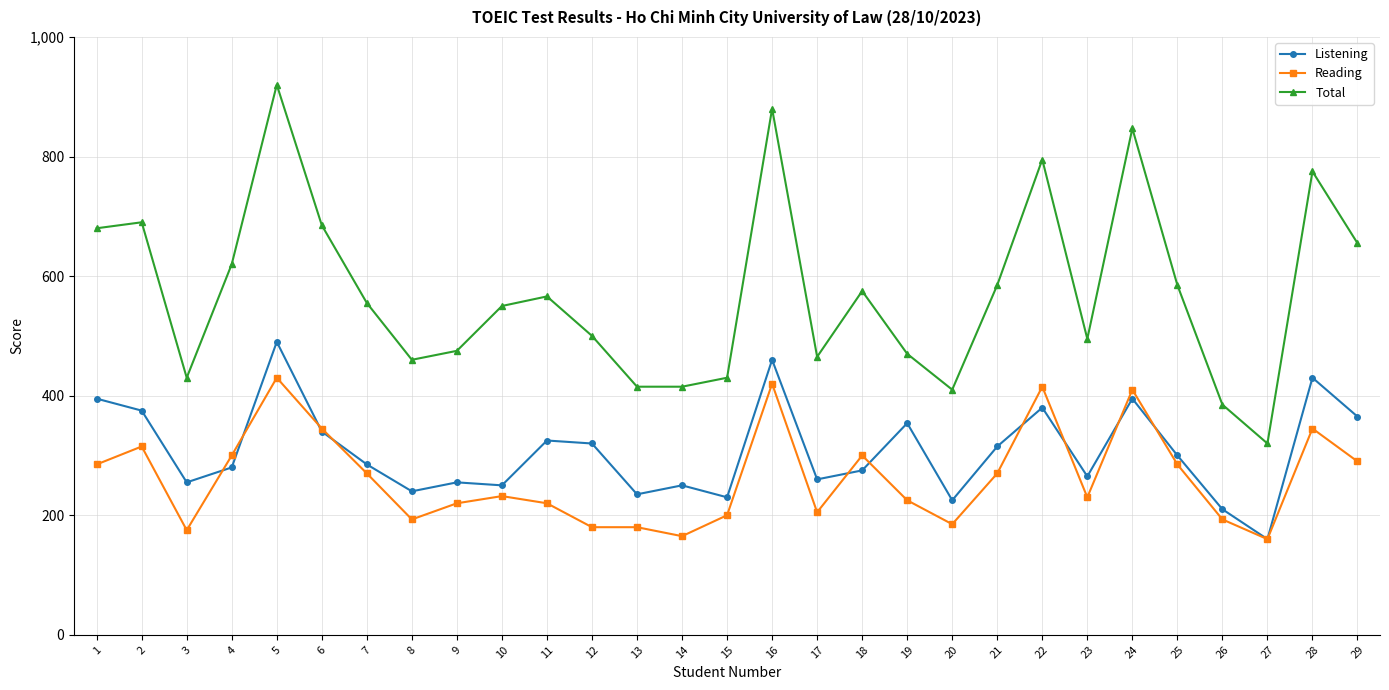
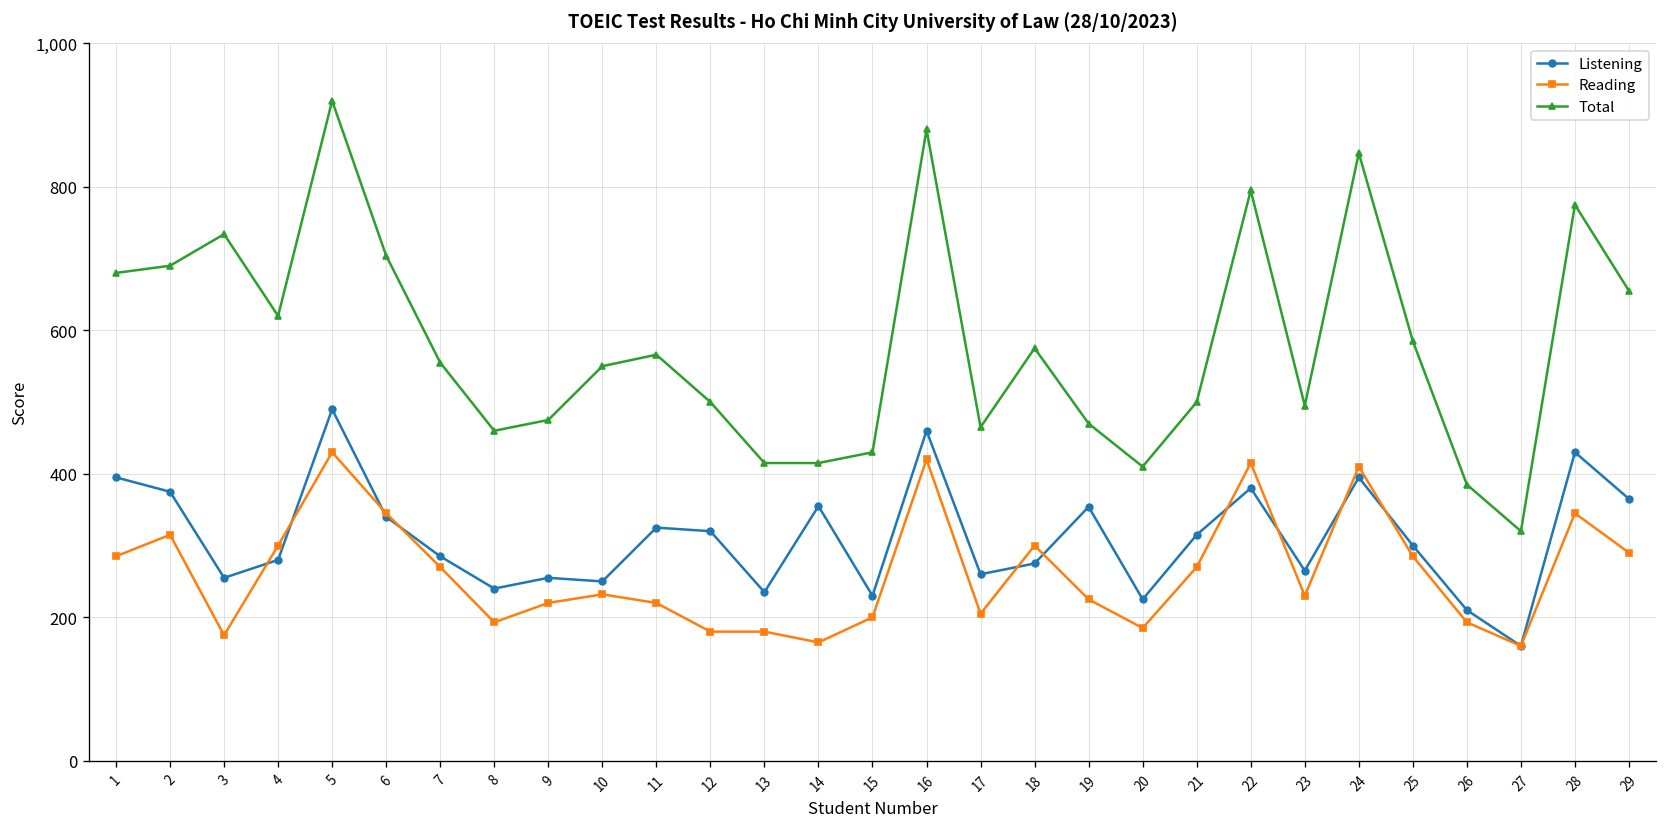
Total, 3: 430 -> 730
Total, 6: 690 -> 700
Listening, 14: 250 -> 360
Total, 21: 590 -> 500
